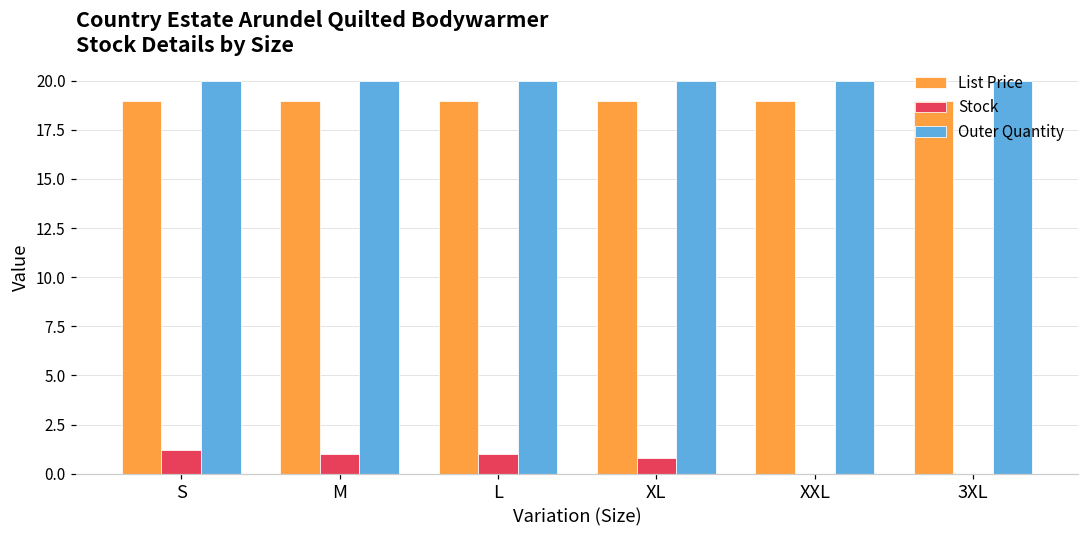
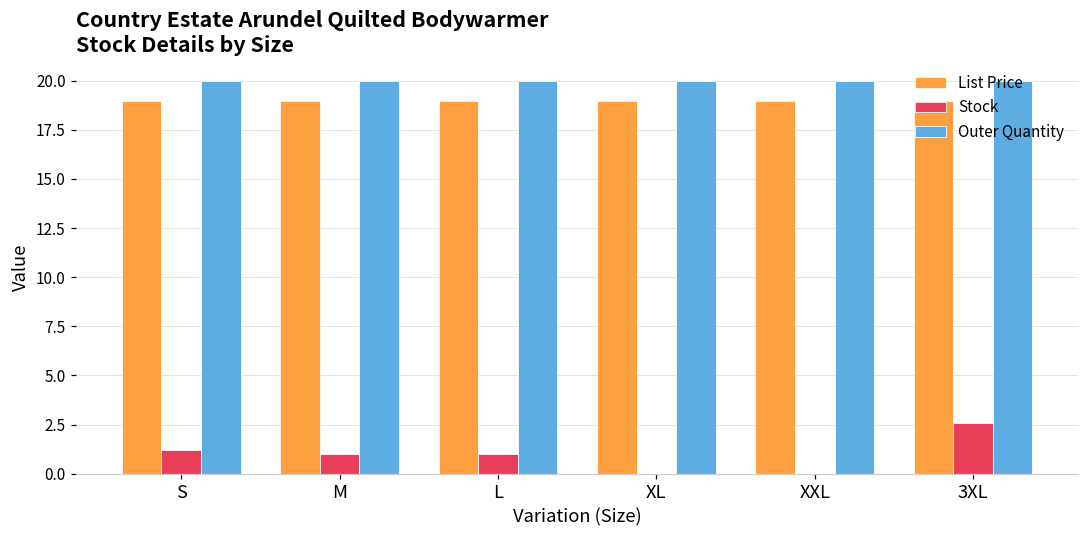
Stock, XL: 0.8 -> 0.0
Stock, 3XL: 0.0 -> 2.6
